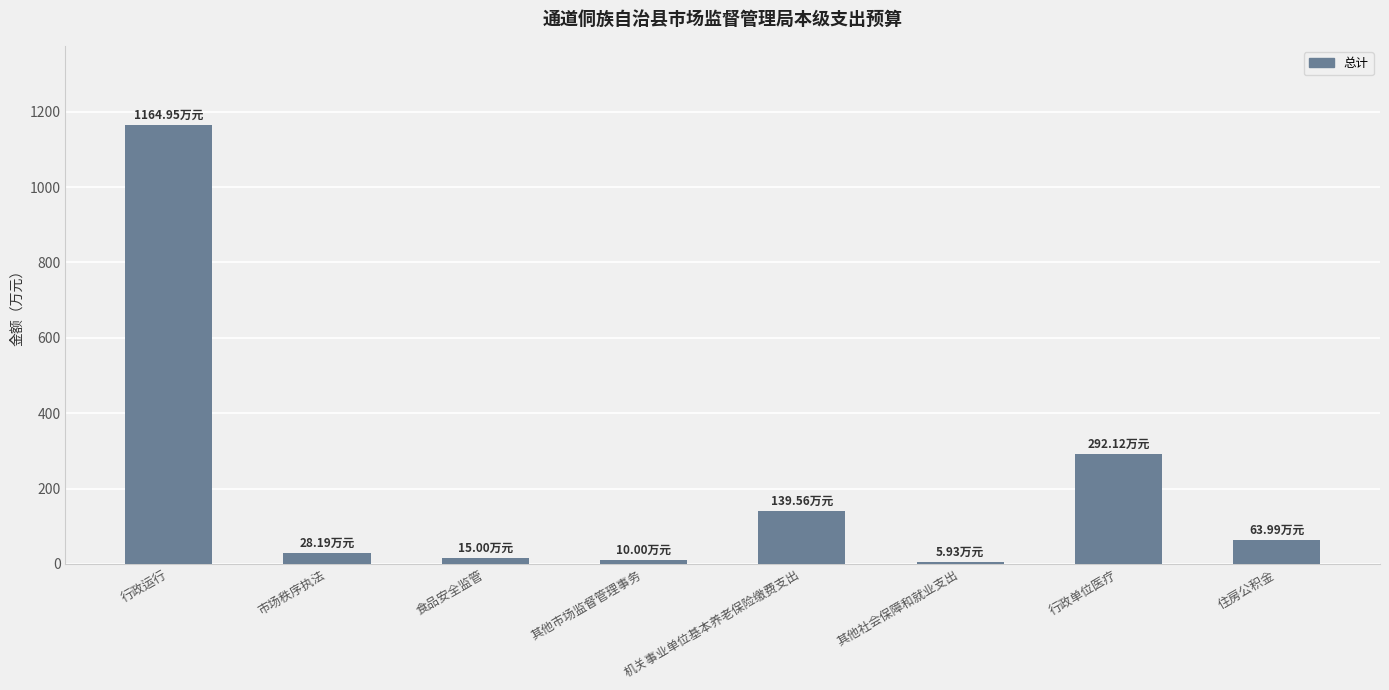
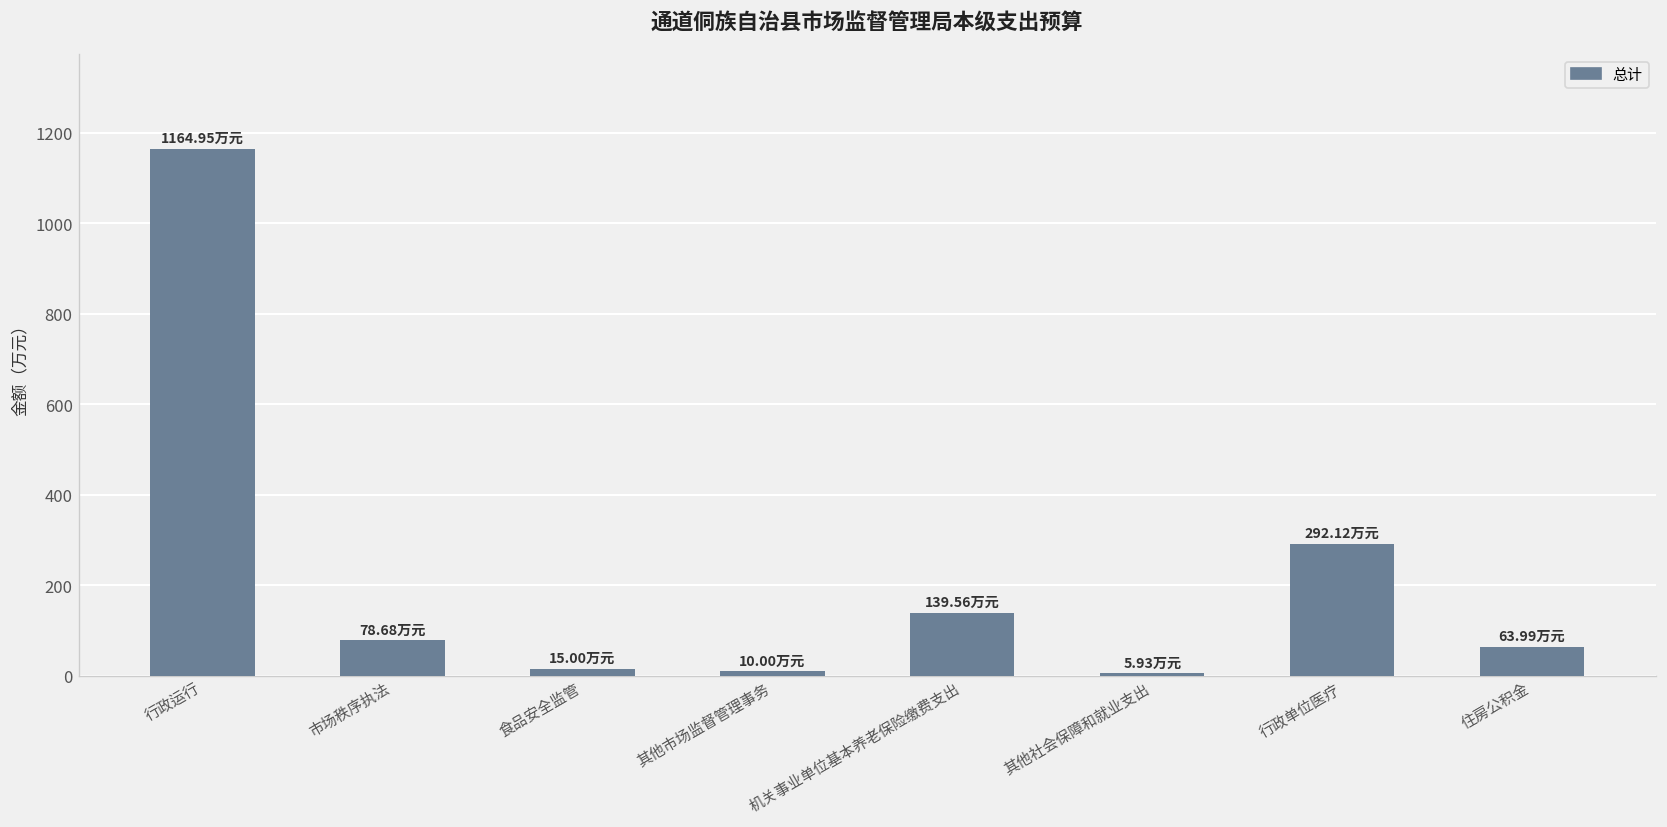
市场秩序执法: 28.19 -> 78.68
